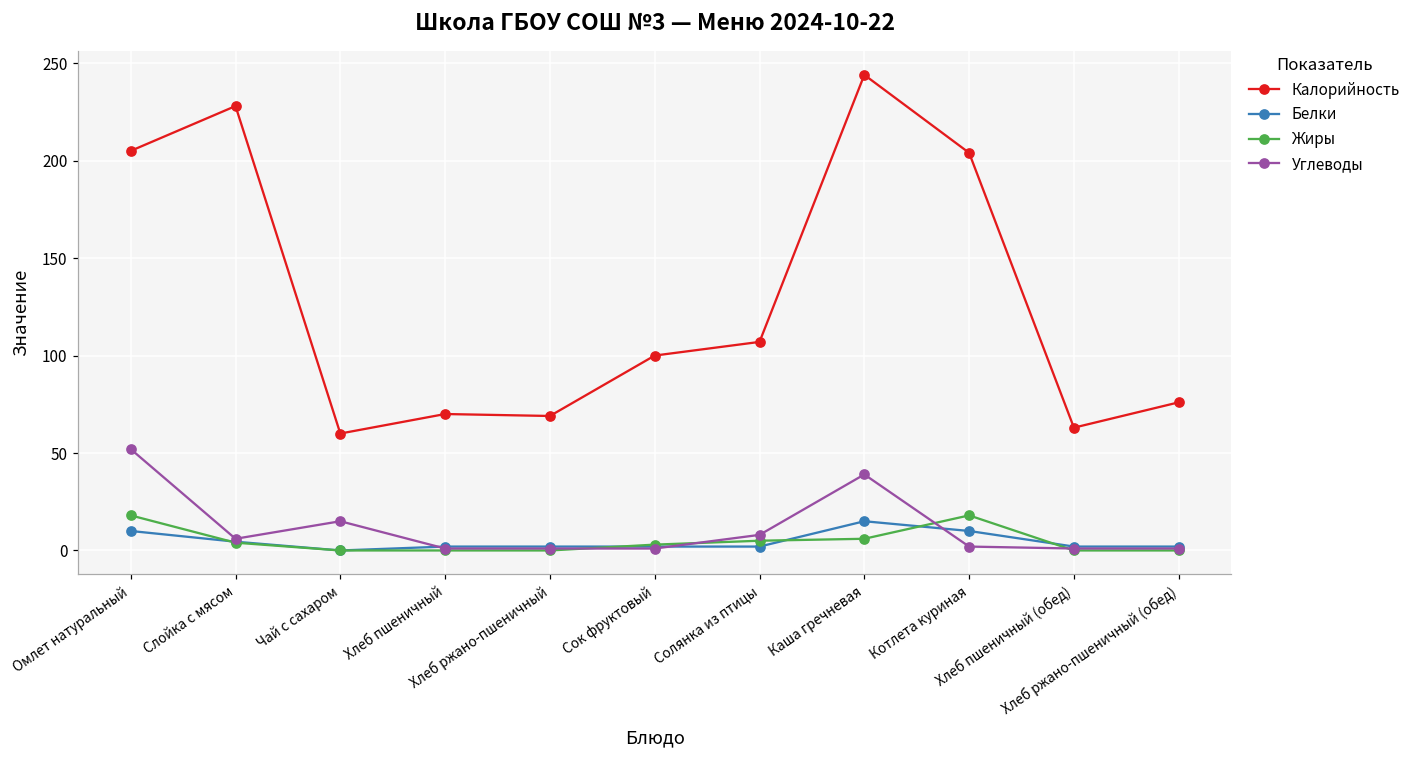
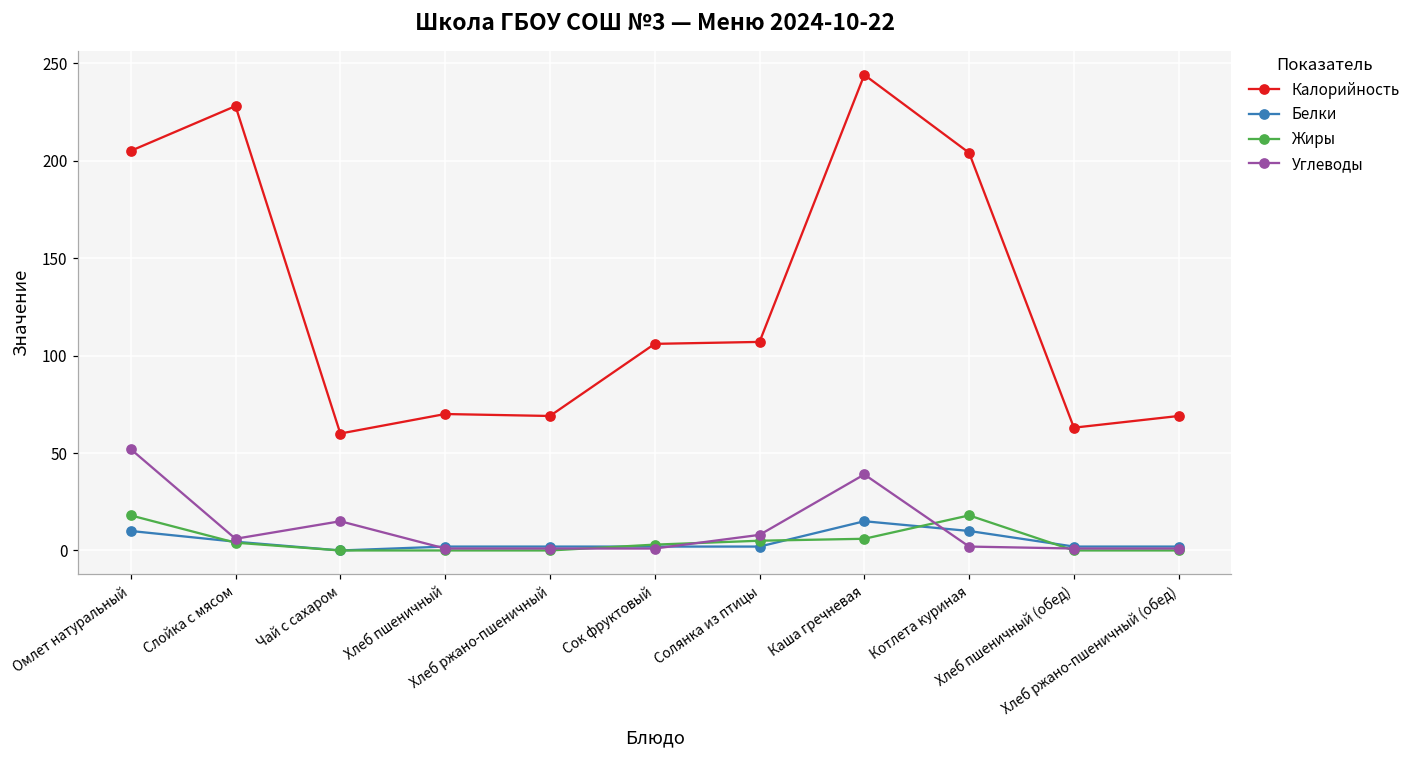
Калорийность, Сок фруктовый: 100 -> 106
Калорийность, Хлеб ржано-пшеничный (обед): 76 -> 69
